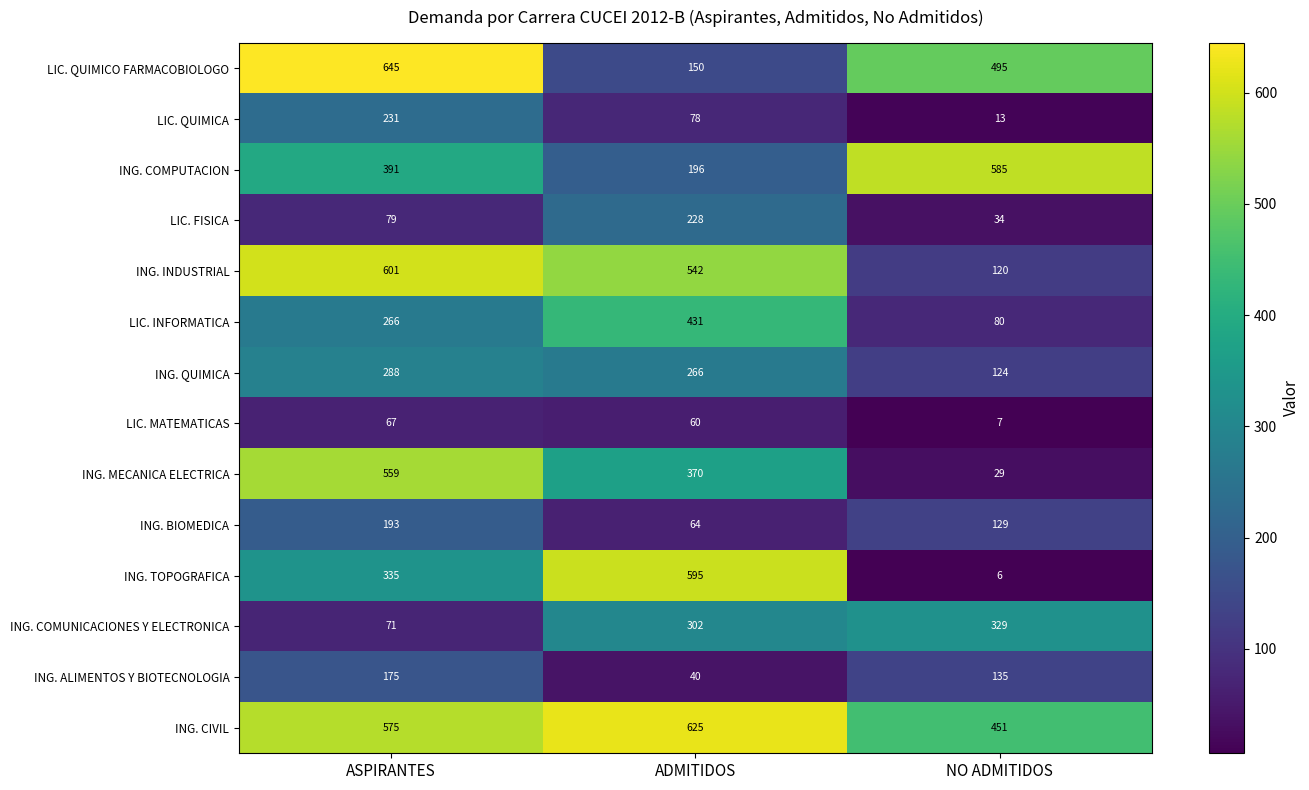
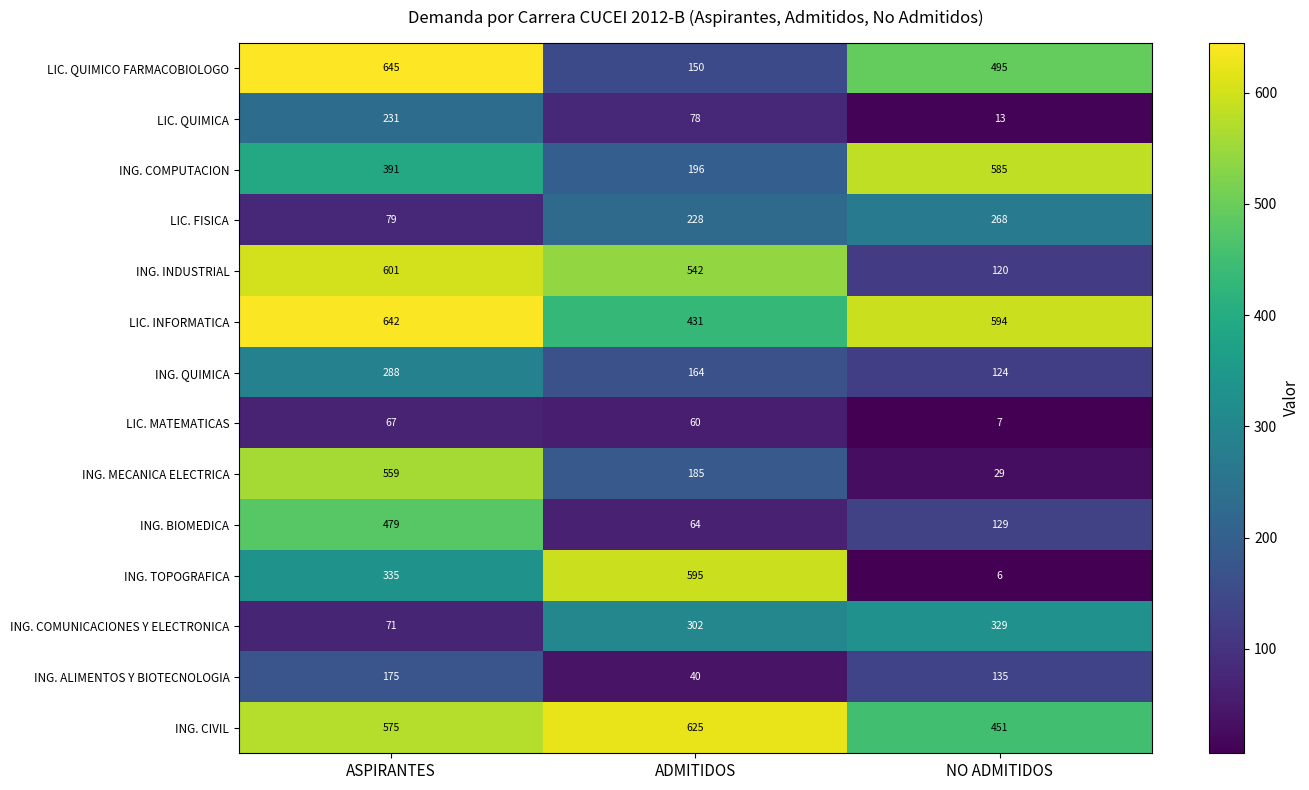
LIC. FISICA, NO ADMITIDOS: 34 -> 268
LIC. INFORMATICA, ASPIRANTES: 266 -> 642
LIC. INFORMATICA, NO ADMITIDOS: 80 -> 594
ING. QUIMICA, ADMITIDOS: 266 -> 164
ING. MECANICA ELECTRICA, ADMITIDOS: 370 -> 185
ING. BIOMEDICA, ASPIRANTES: 193 -> 479
